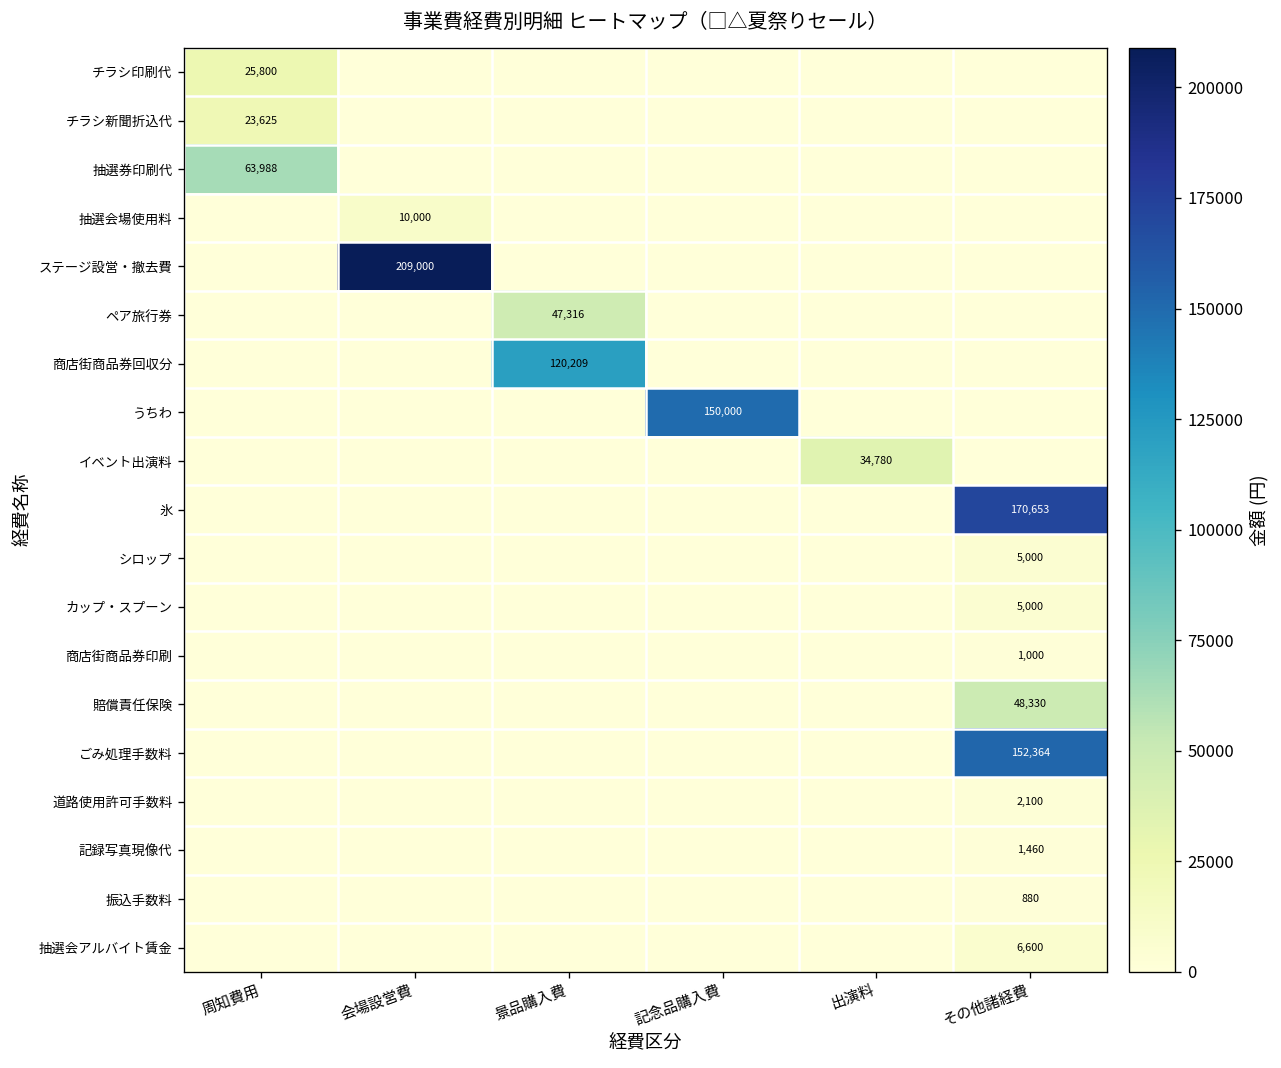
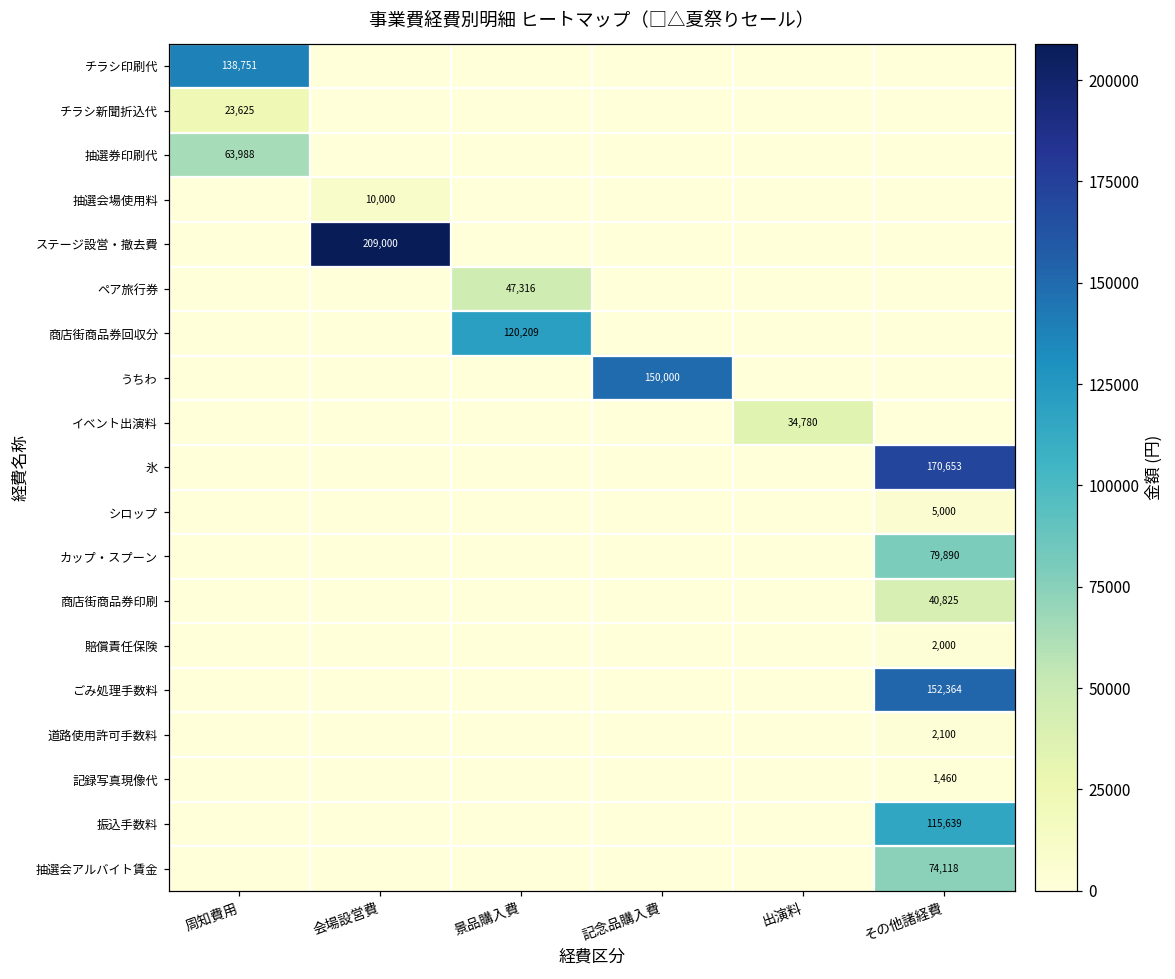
チラシ印刷代, 周知費用: 25,800 -> 138,751
カップ・スプーン, その他諸経費: 5,000 -> 79,890
商店街商品券印刷, その他諸経費: 1,000 -> 40,825
賠償責任保険, その他諸経費: 48,330 -> 2,000
振込手数料, その他諸経費: 880 -> 115,639
抽選会アルバイト賃金, その他諸経費: 6,600 -> 74,118
